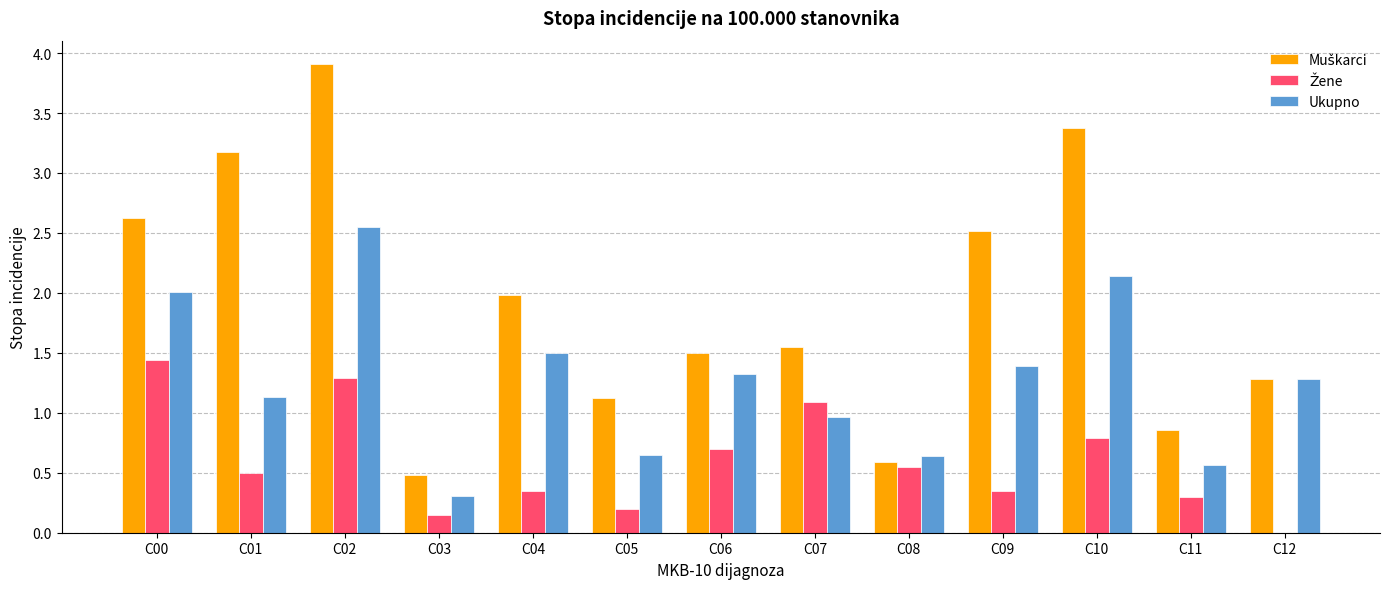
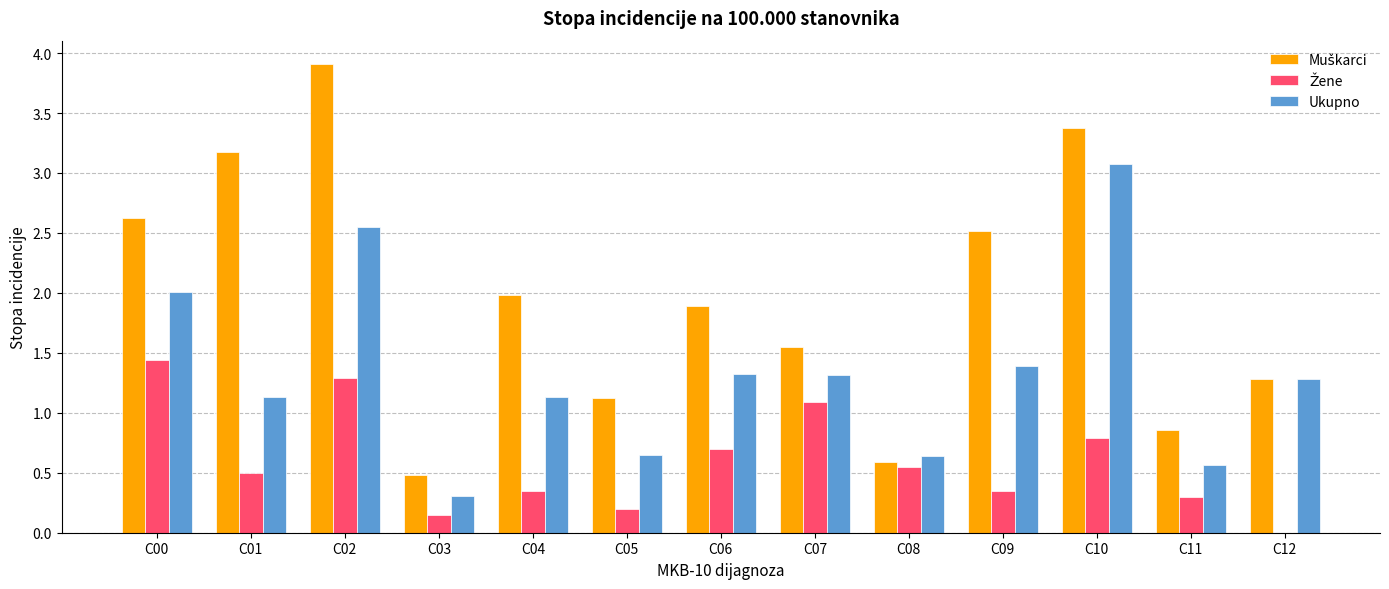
Ukupno, C04: 1.50 -> 1.13
Muškarci, C06: 1.50 -> 1.89
Ukupno, C07: 0.96 -> 1.31
Ukupno, C10: 2.14 -> 3.08
